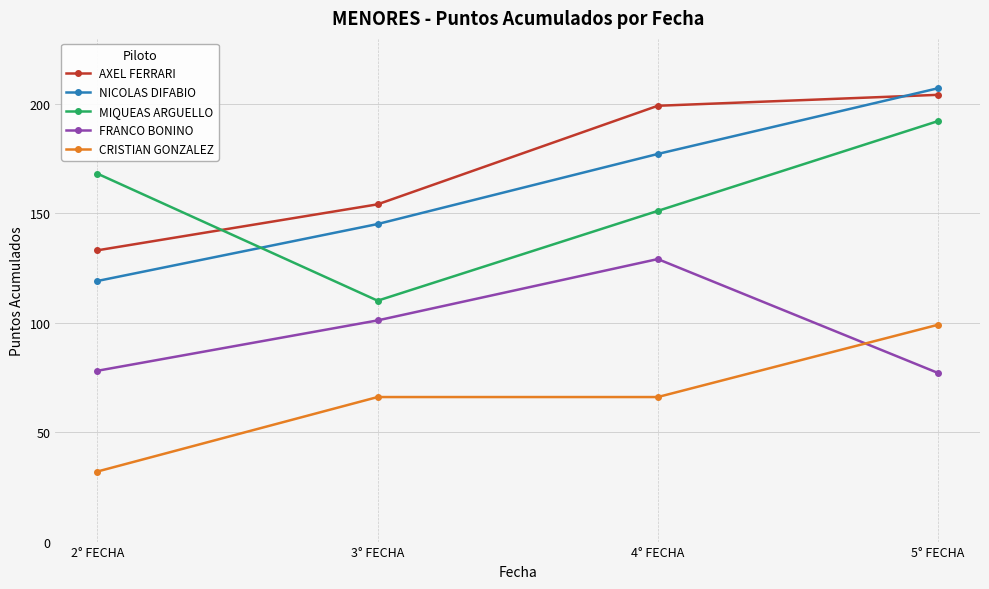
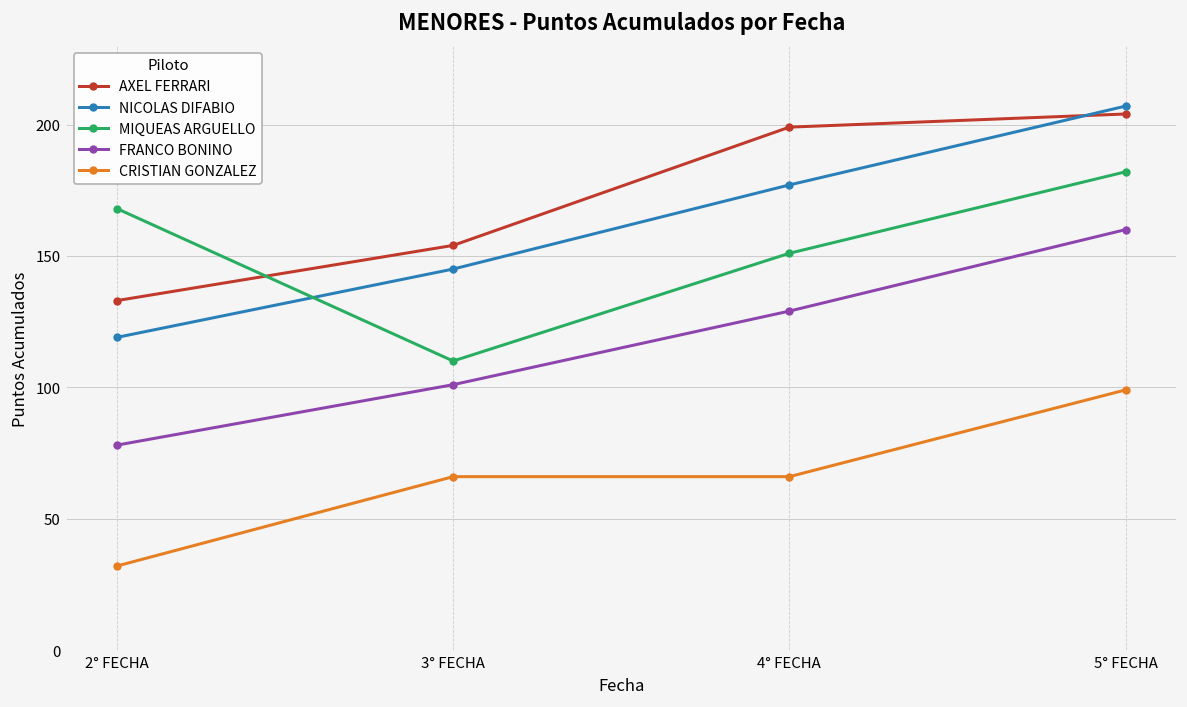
MIQUEAS ARGUELLO, 5° FECHA: 192 -> 182
FRANCO BONINO, 5° FECHA: 77 -> 160
